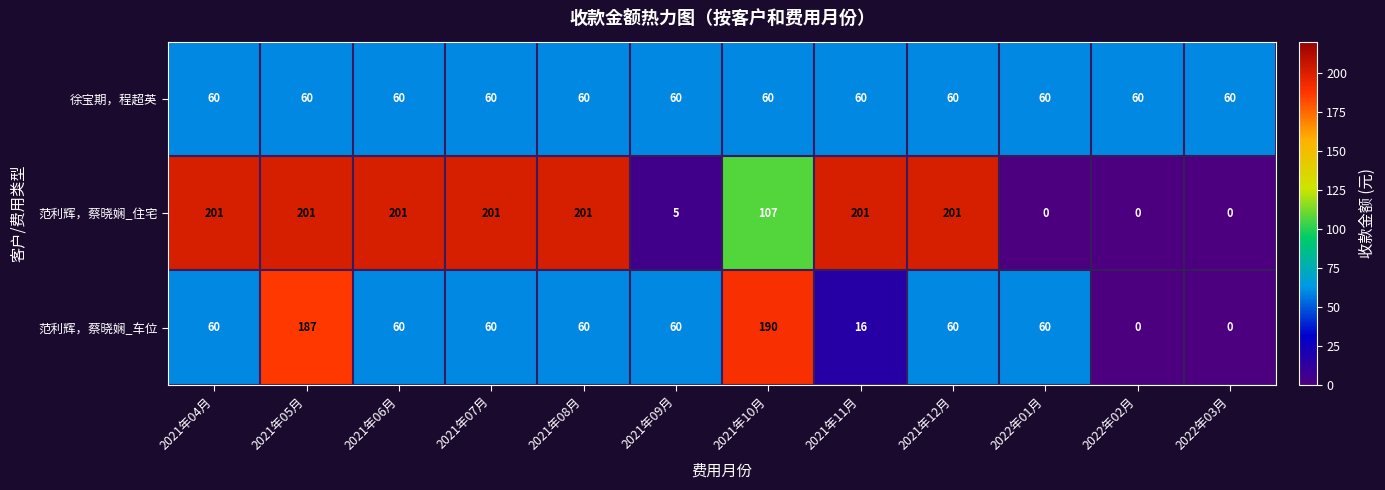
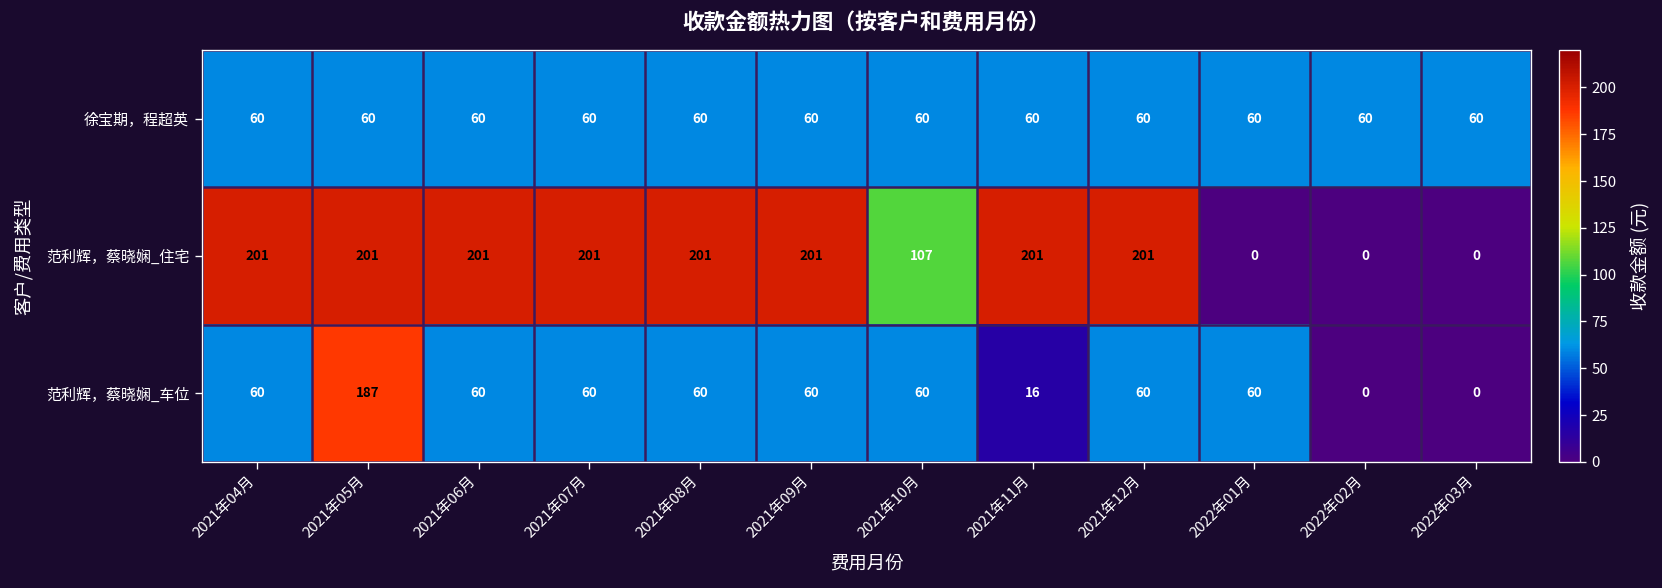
范利辉，蔡晓娴_住宅, 2021年09月: 5 -> 201
范利辉，蔡晓娴_车位, 2021年10月: 190 -> 60
